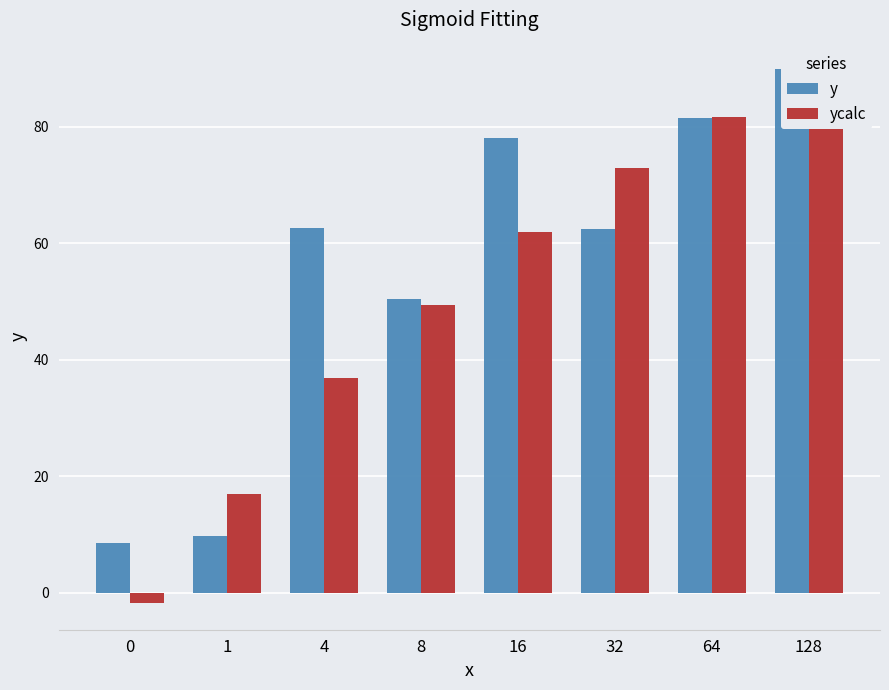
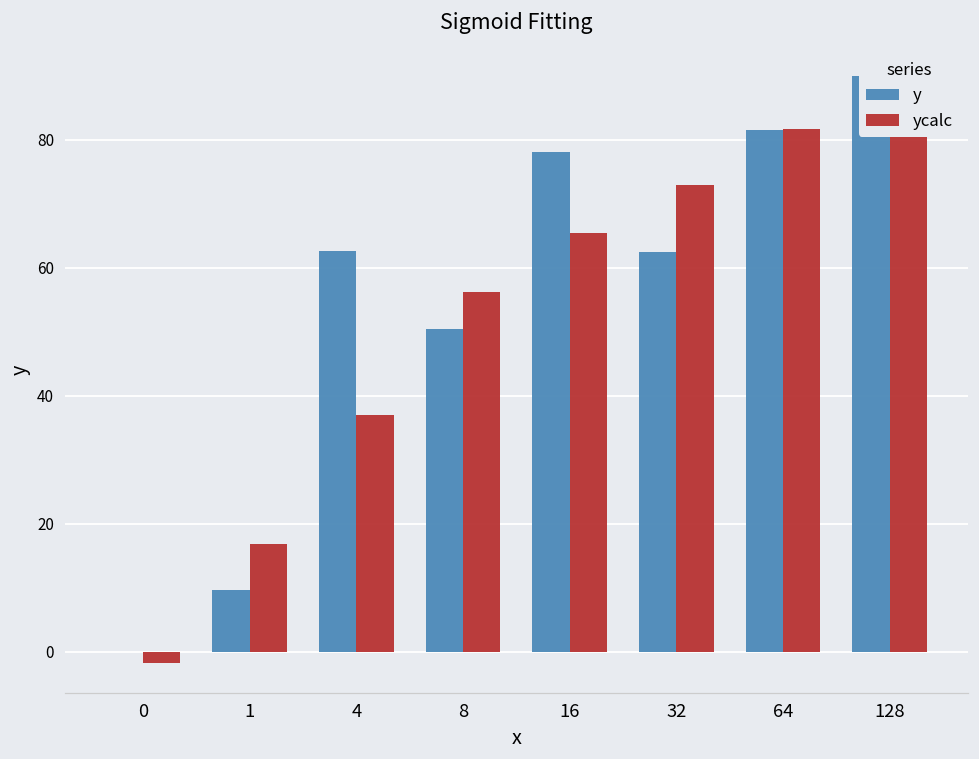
y, 0: 9 -> 0
ycalc, 8: 49 -> 56
ycalc, 16: 62 -> 65
